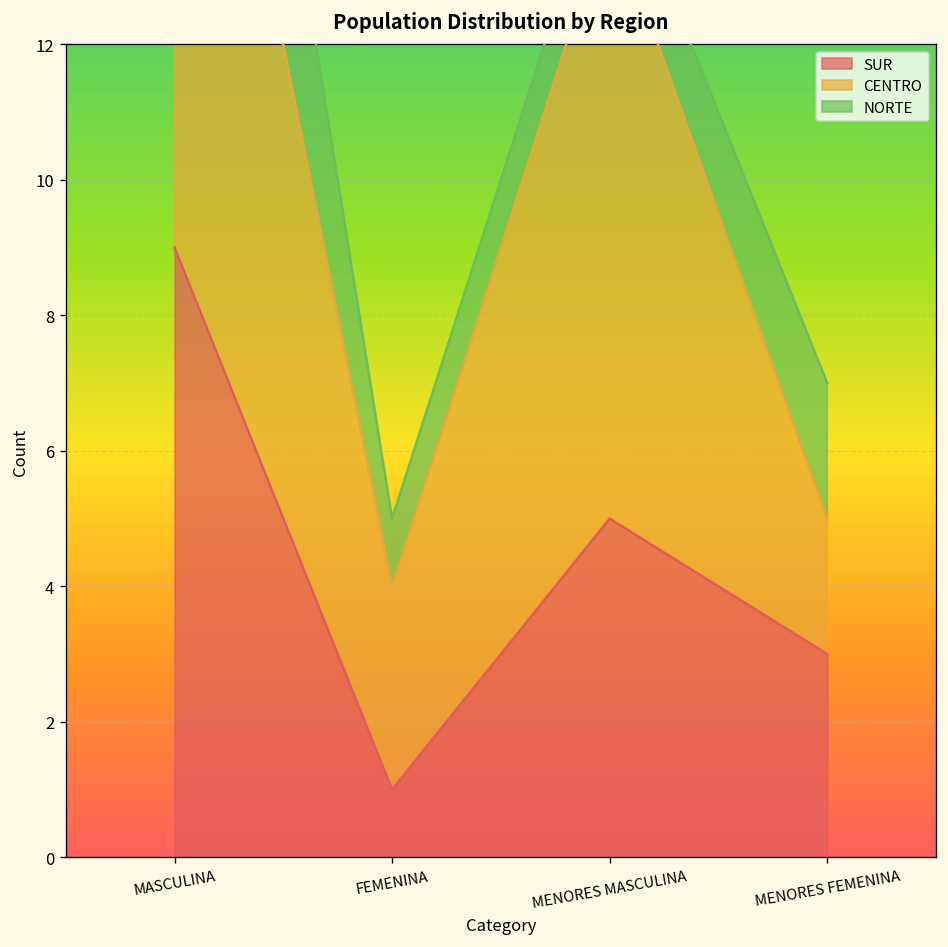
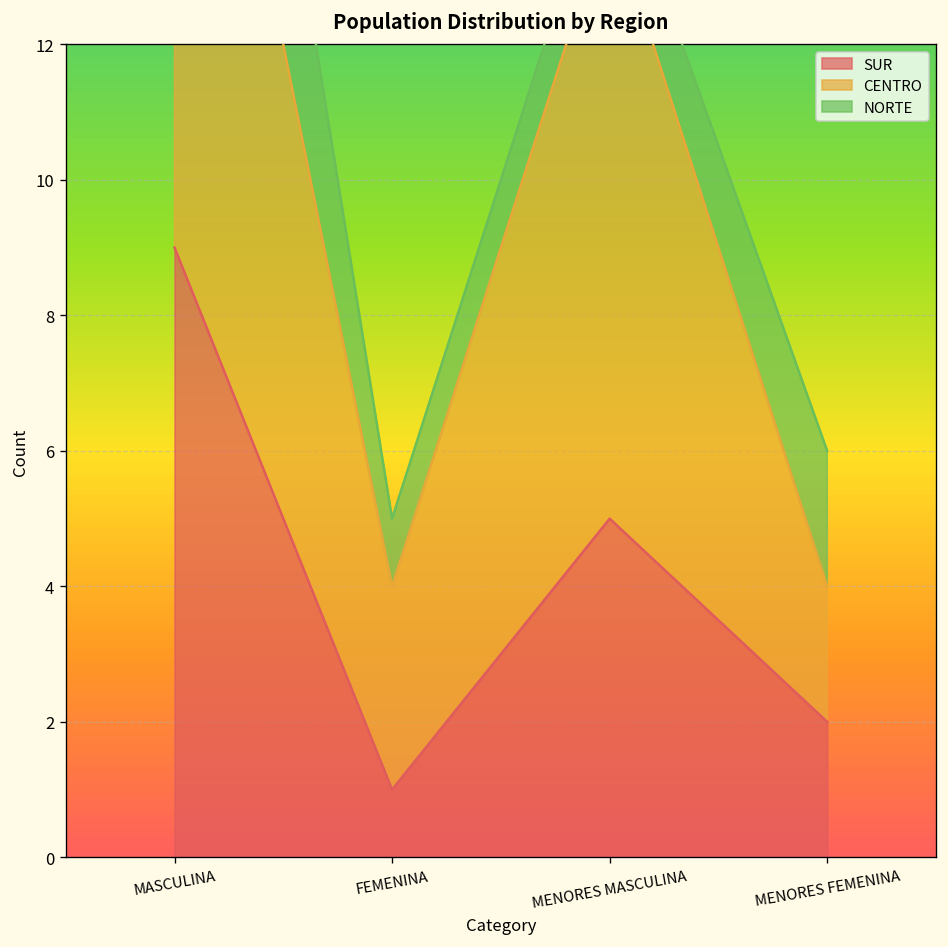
SUR, MENORES FEMENINA: 3 -> 2
